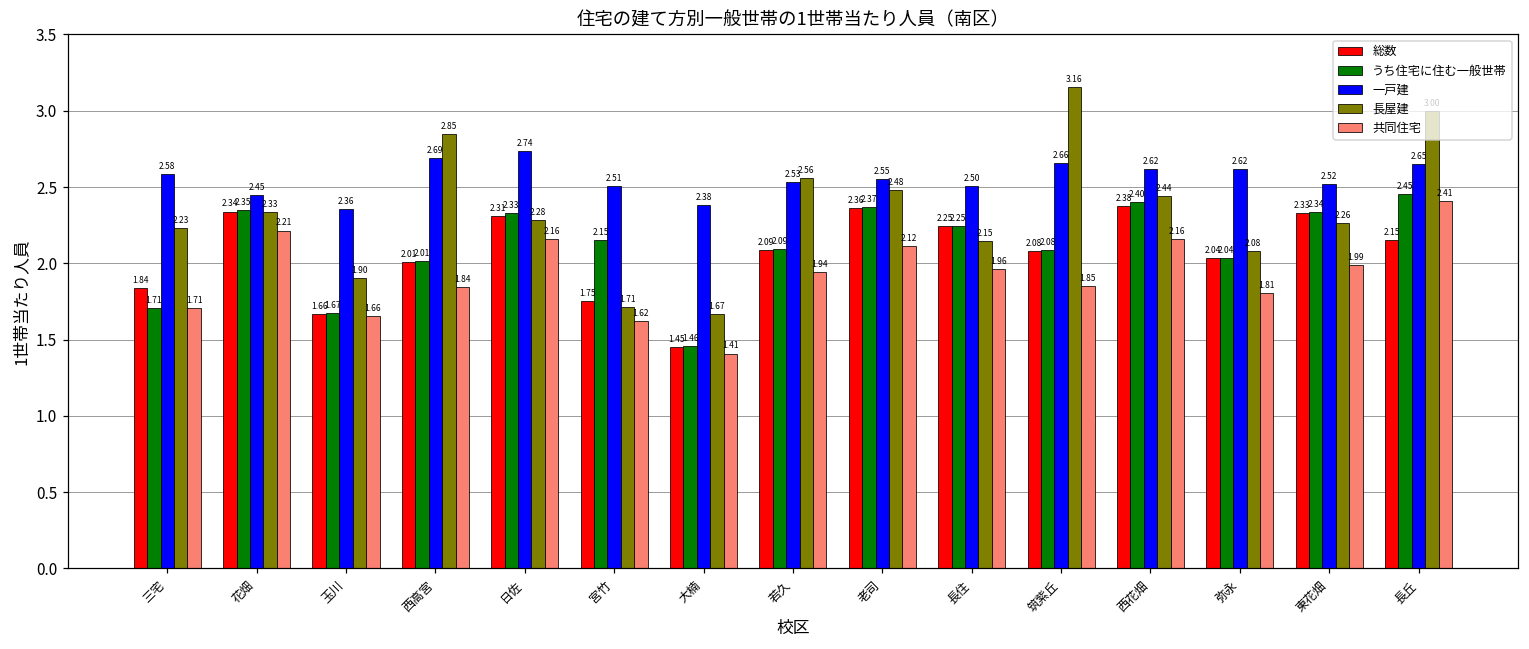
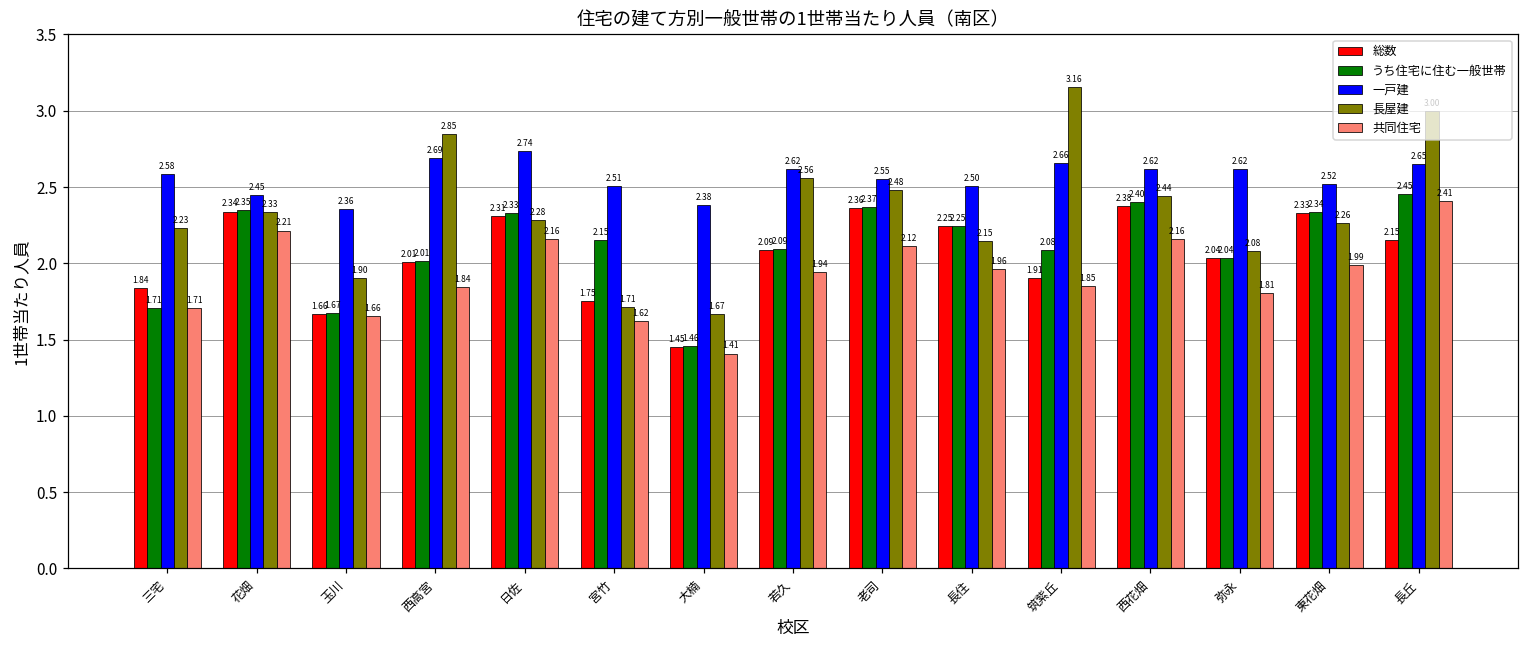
一戸建, 若久: 2.53 -> 2.62
総数, 筑紫丘: 2.08 -> 1.91
